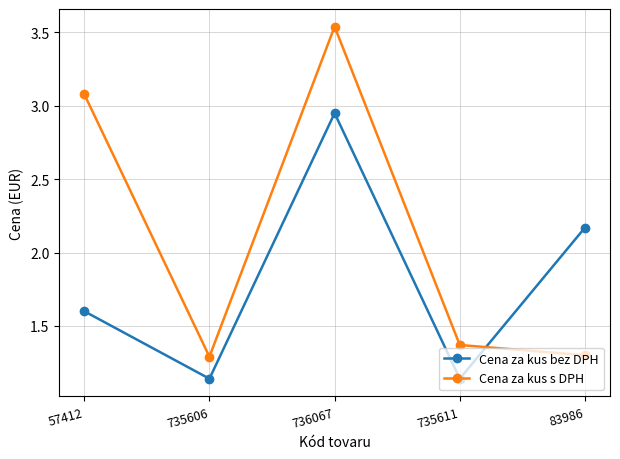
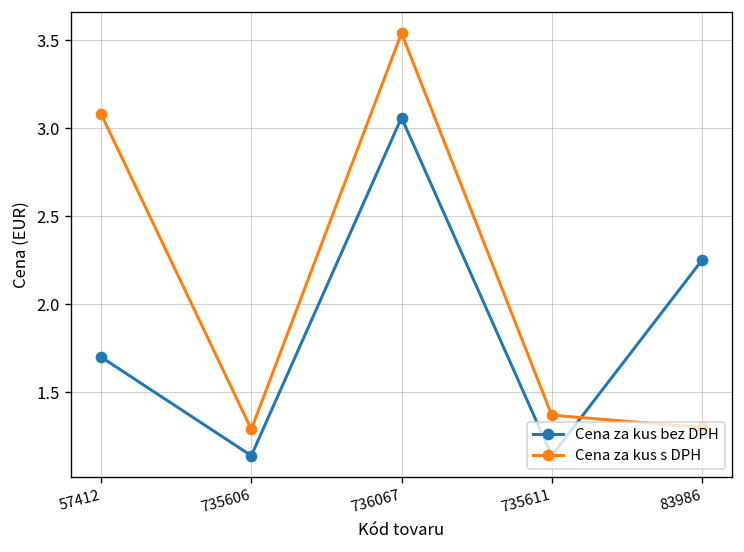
Cena za kus bez DPH, 57412: 1.6 -> 1.7
Cena za kus bez DPH, 736067: 2.95 -> 3.06
Cena za kus bez DPH, 83986: 2.17 -> 2.25
